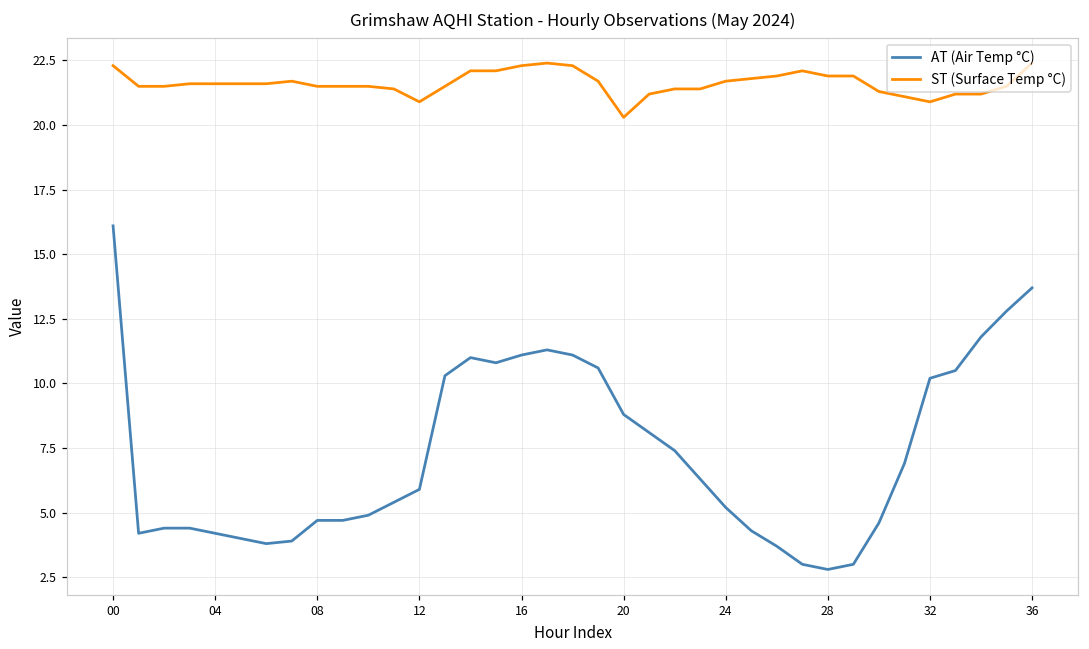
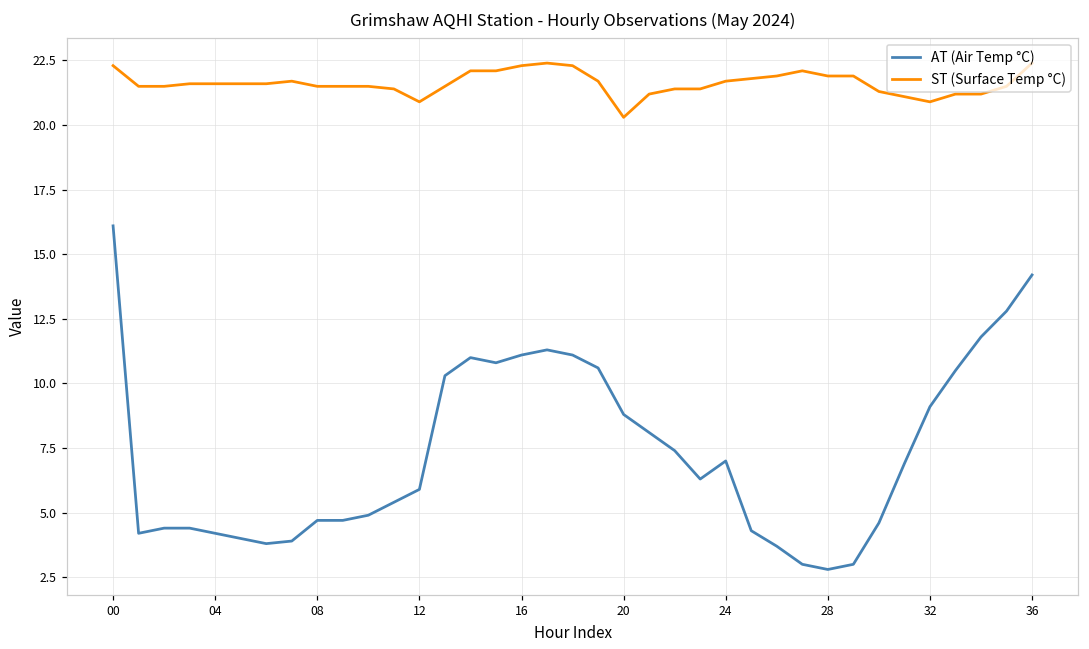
AT (Air Temp °C), 24: 5.2 -> 7.0
AT (Air Temp °C), 32: 10.2 -> 9.1
AT (Air Temp °C), 36: 13.7 -> 14.2
